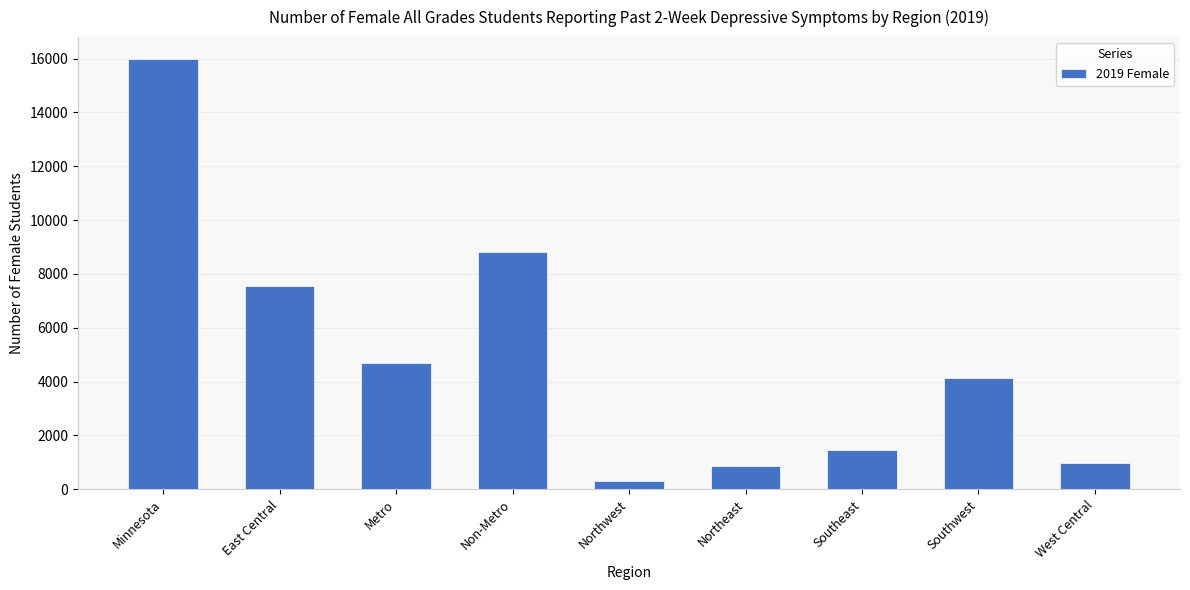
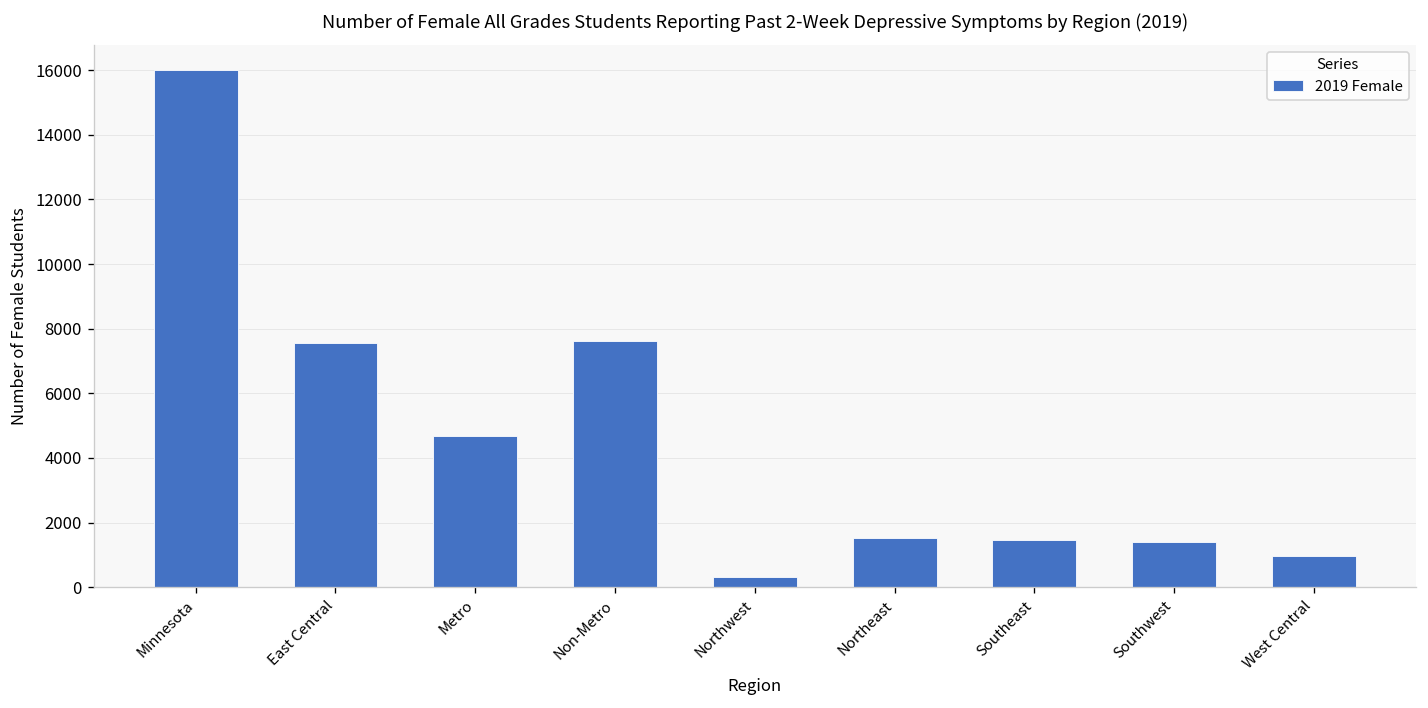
Non-Metro: 8800 -> 7600
Northeast: 900 -> 1500
Southwest: 4100 -> 1400
